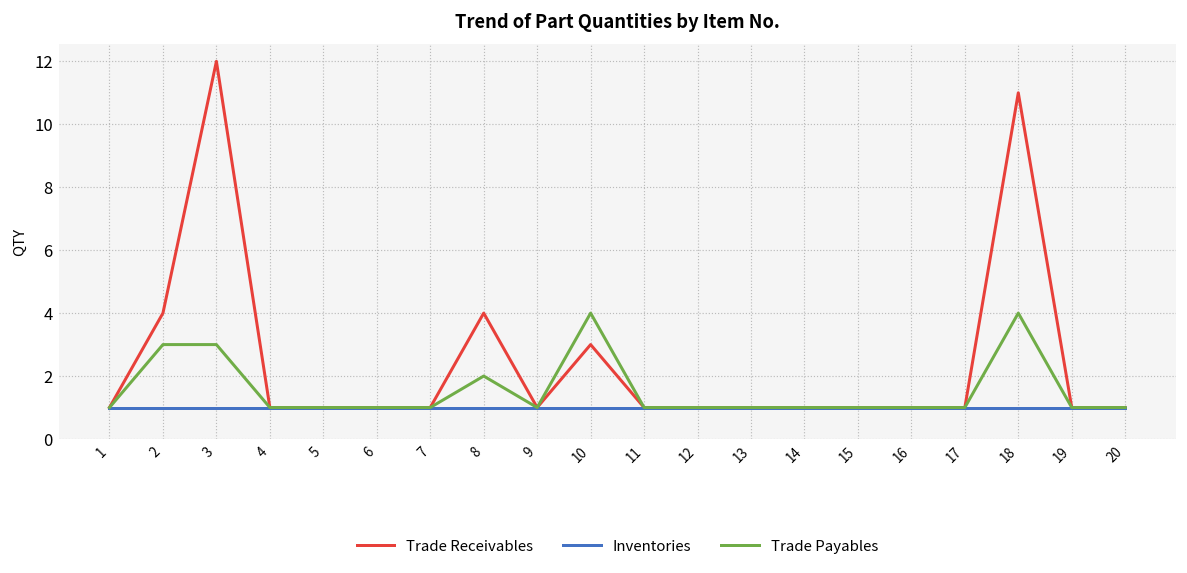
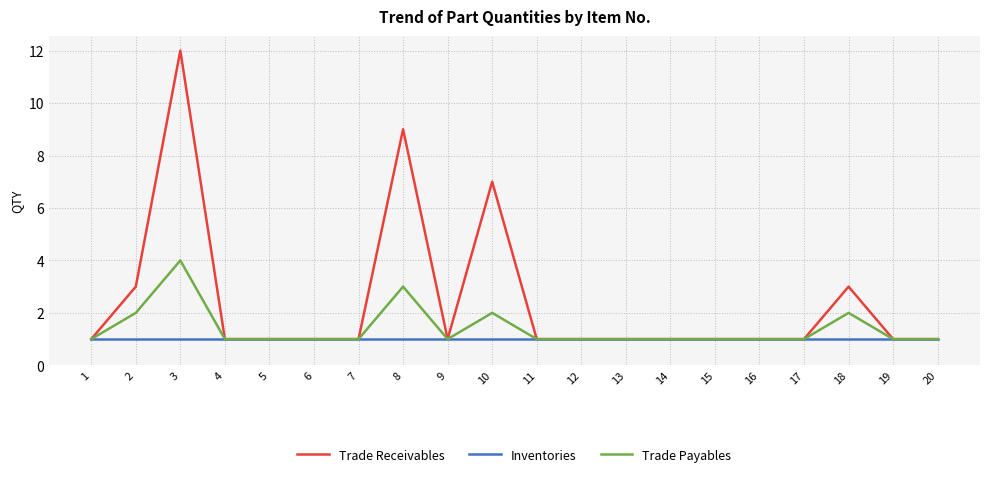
Trade Receivables, 2: 4 -> 3
Trade Payables, 2: 3 -> 2
Trade Payables, 3: 3 -> 4
Trade Receivables, 8: 4 -> 9
Trade Payables, 8: 2 -> 3
Trade Receivables, 10: 3 -> 7
Trade Payables, 10: 4 -> 2
Trade Receivables, 18: 11 -> 3
Trade Payables, 18: 4 -> 2
